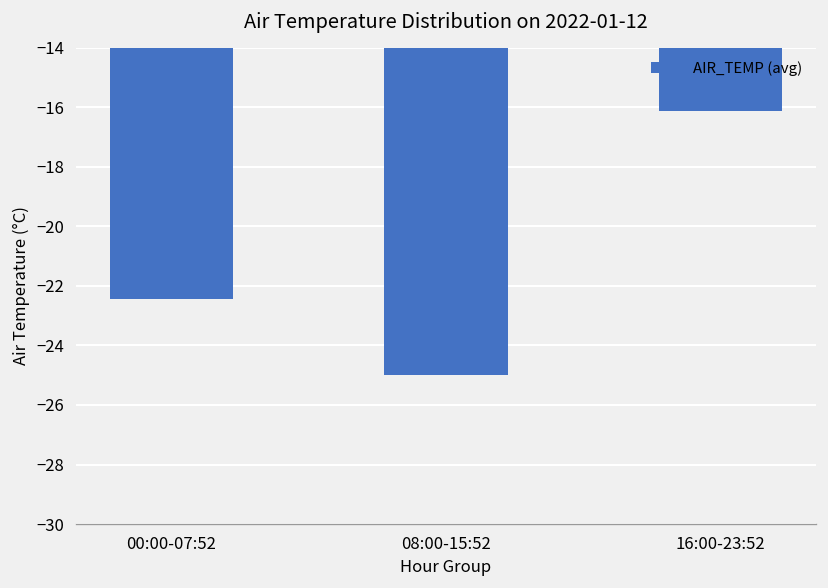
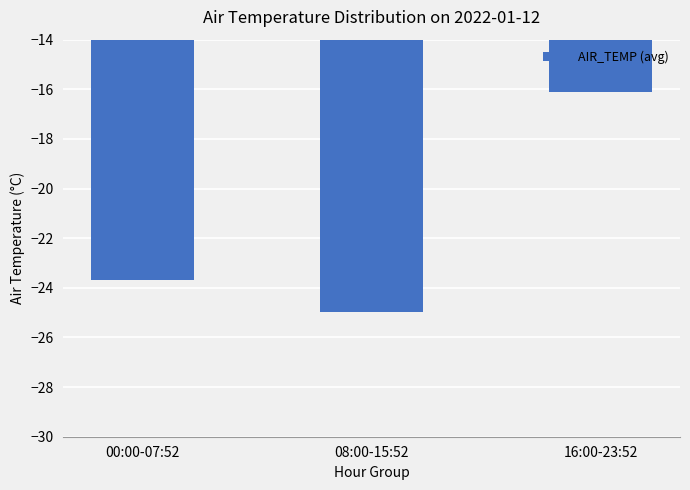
00:00-07:52: -22.4 -> -23.7
